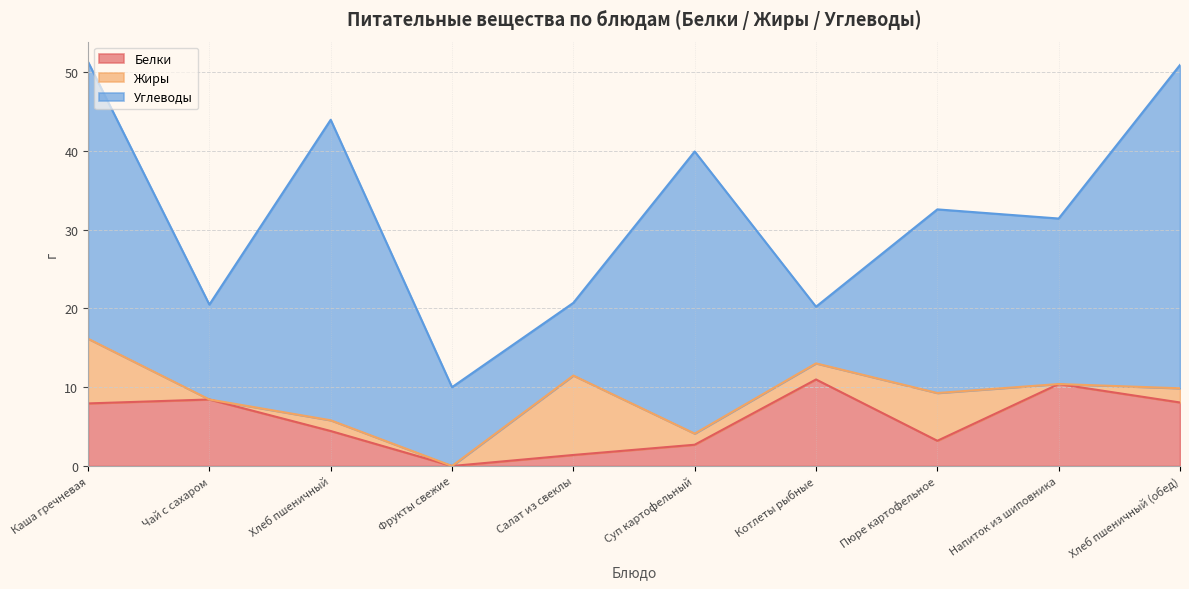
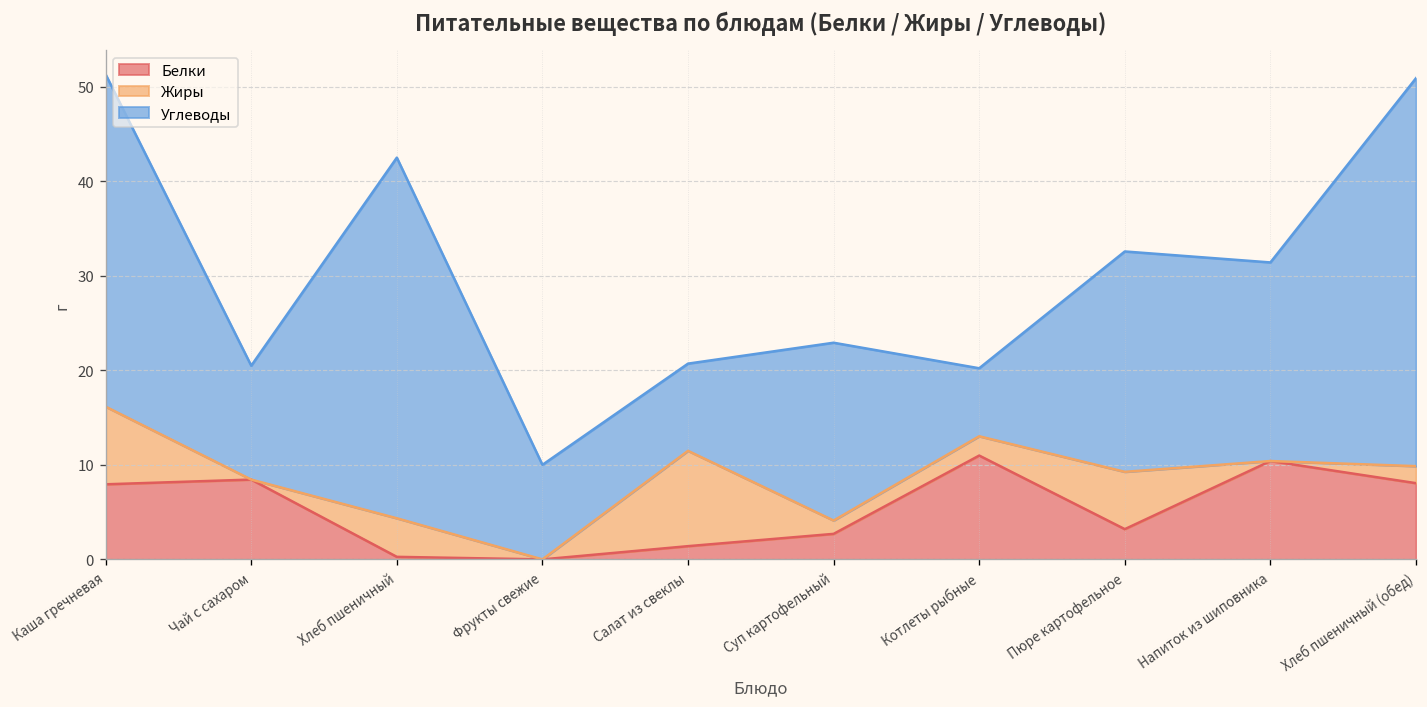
Белки, Хлеб пшеничный: 4 -> 0
Жиры, Хлеб пшеничный: 1 -> 4
Углеводы, Суп картофельный: 36 -> 19
